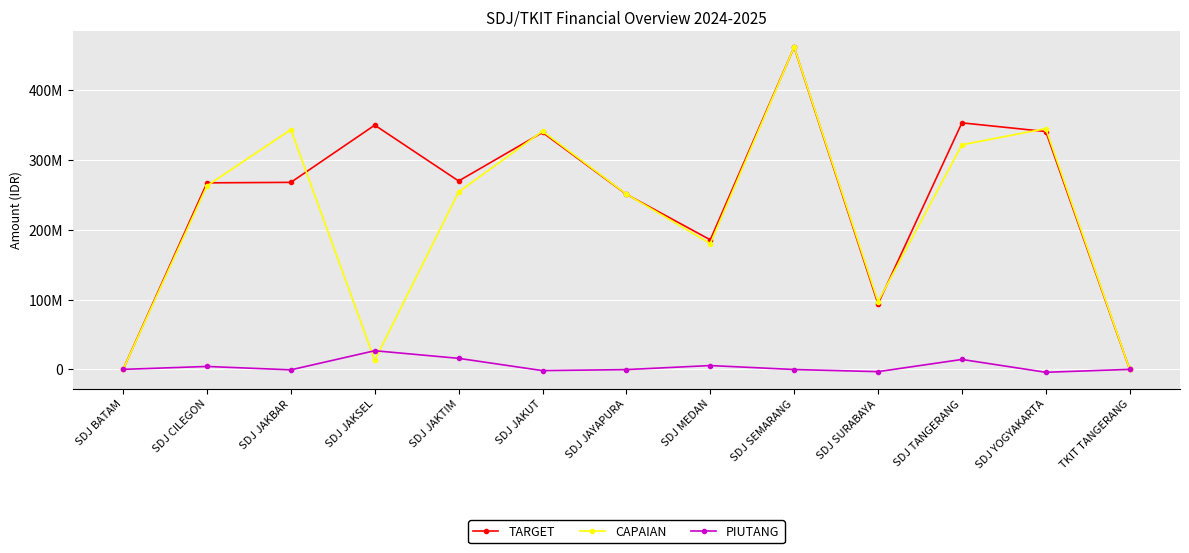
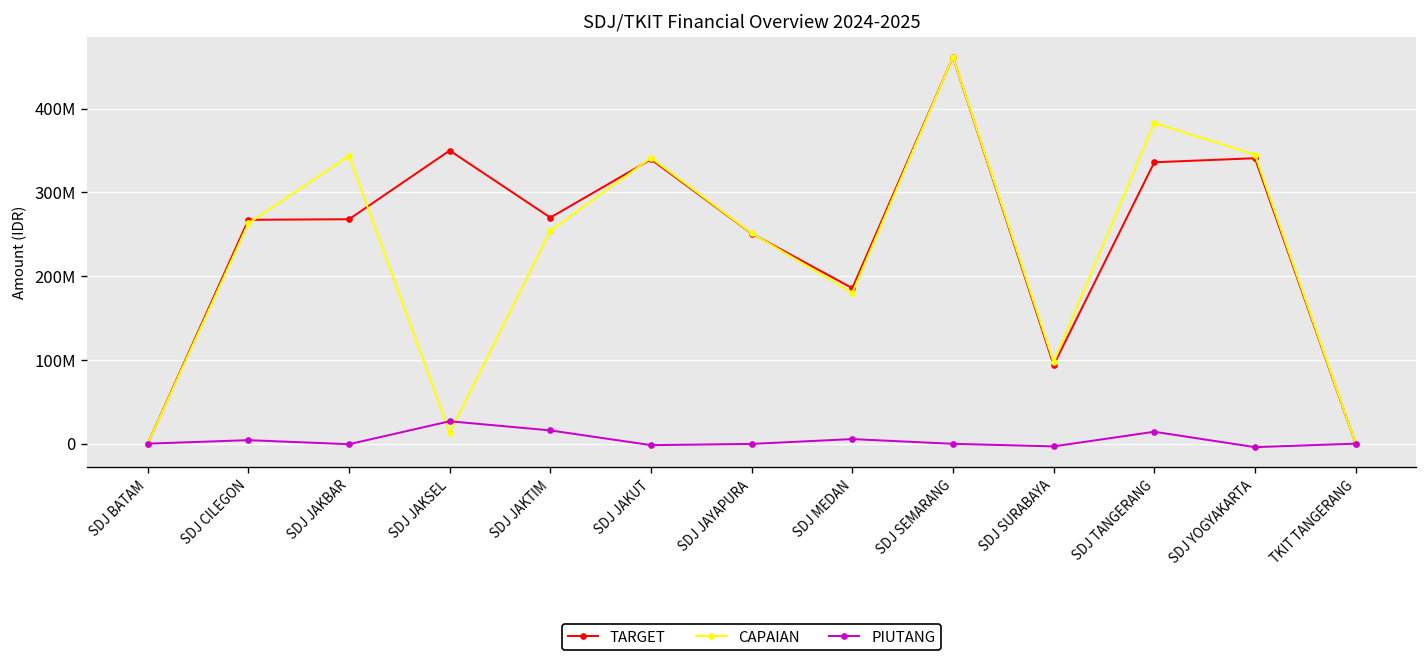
TARGET, SDJ TANGERANG: 350000000 -> 340000000
CAPAIAN, SDJ TANGERANG: 320000000 -> 380000000
